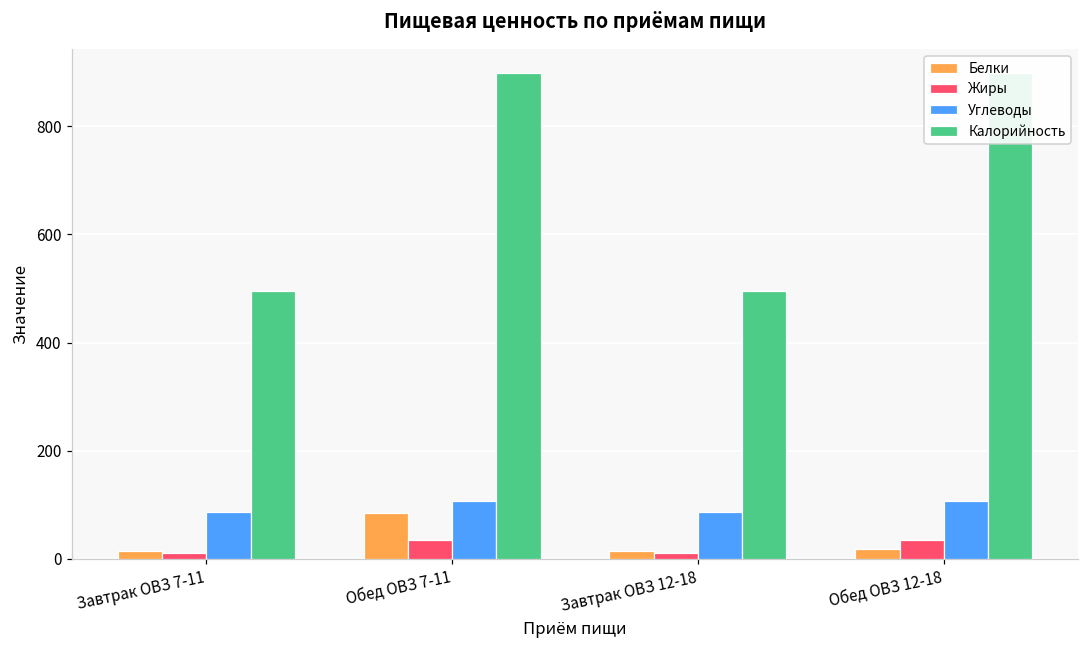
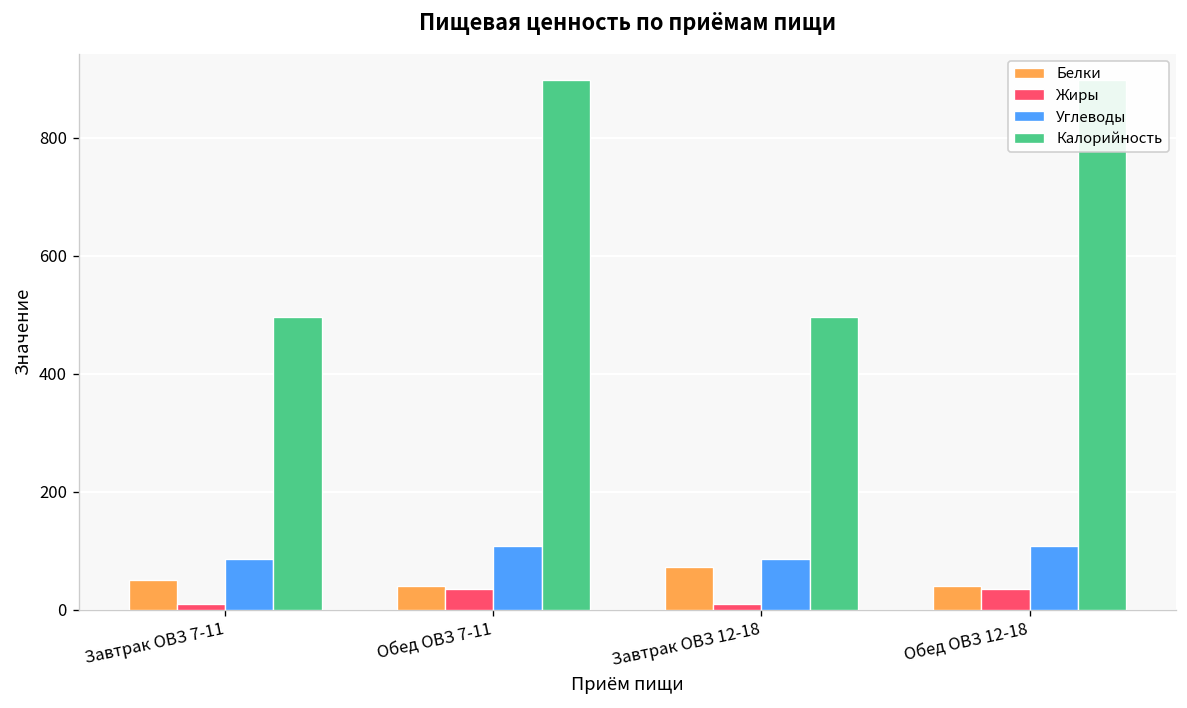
Белки, Завтрак ОВЗ 7-11: 20 -> 50
Белки, Обед ОВЗ 7-11: 80 -> 40
Белки, Завтрак ОВЗ 12-18: 20 -> 70
Белки, Обед ОВЗ 12-18: 20 -> 40
